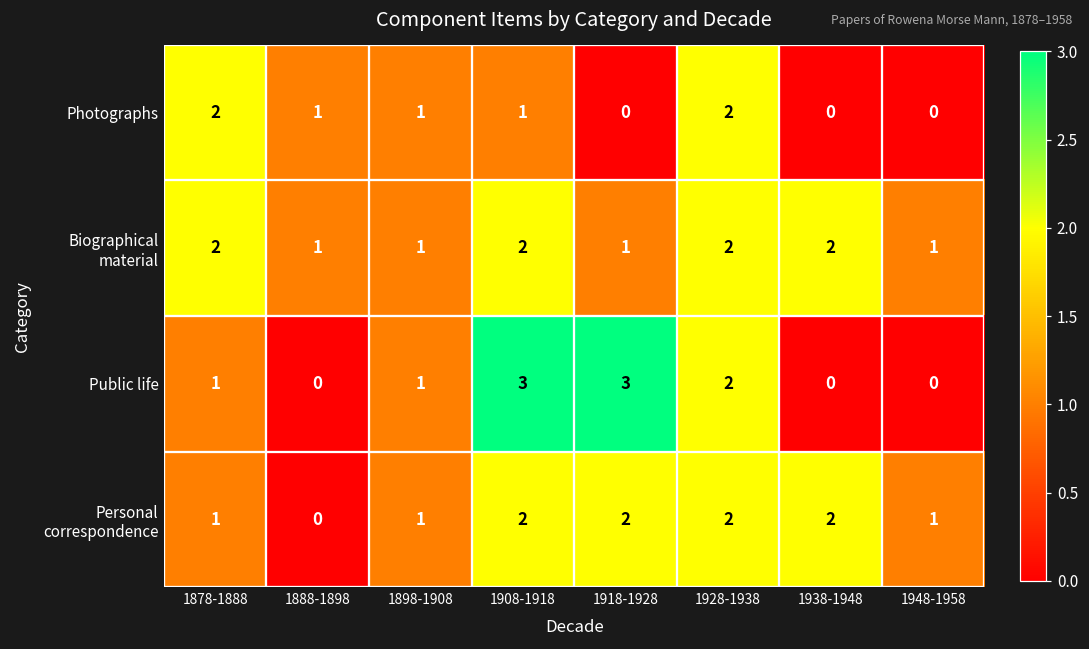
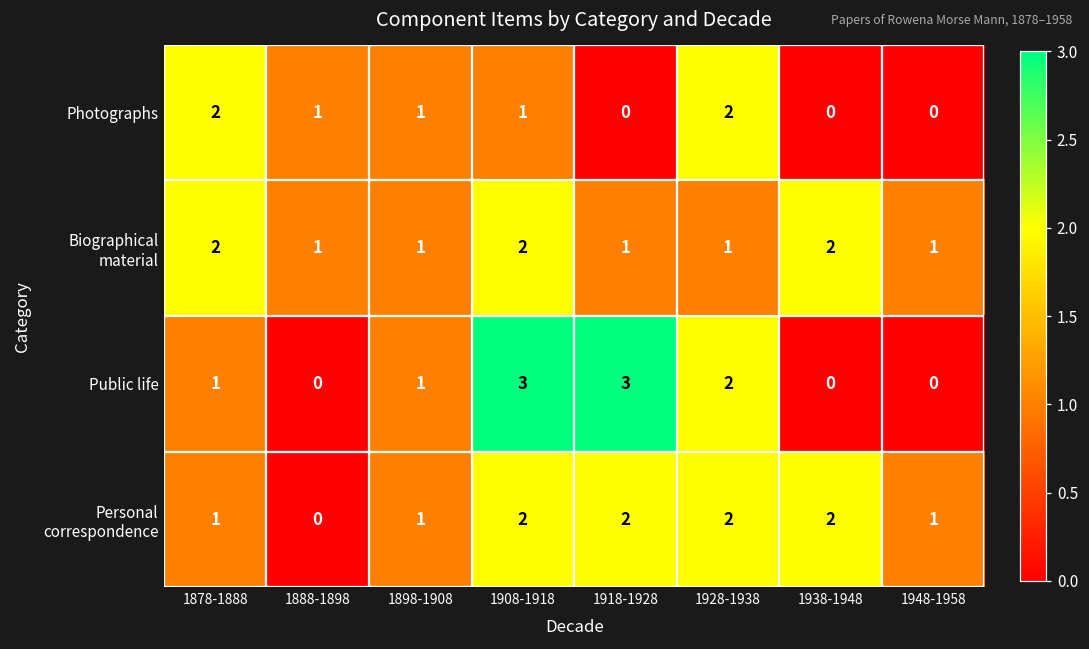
Biographical material, 1928-1938: 2 -> 1
